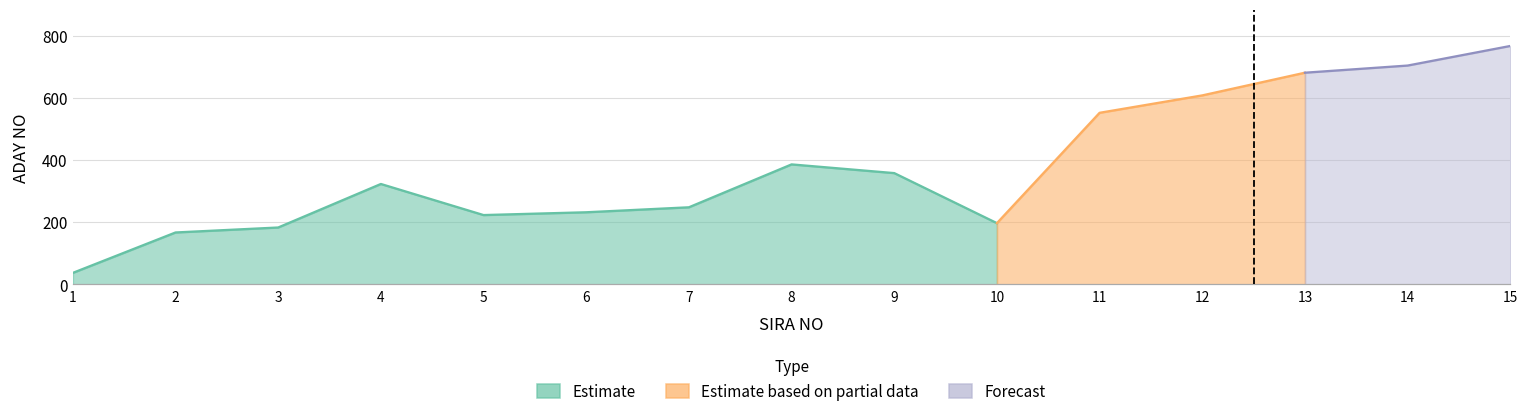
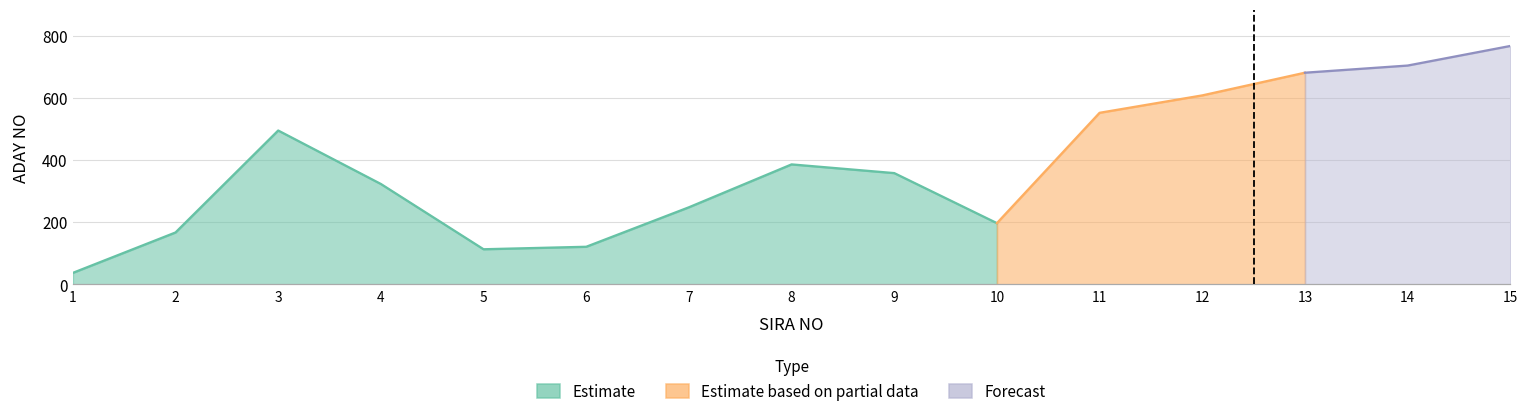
Estimate, 3: 180 -> 500
Estimate, 5: 220 -> 110
Estimate, 6: 230 -> 120
